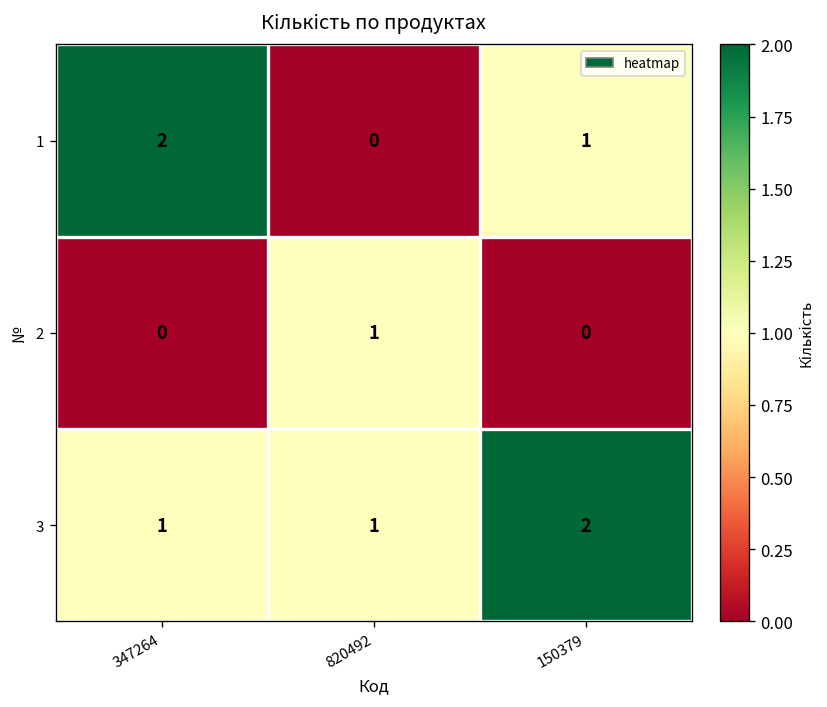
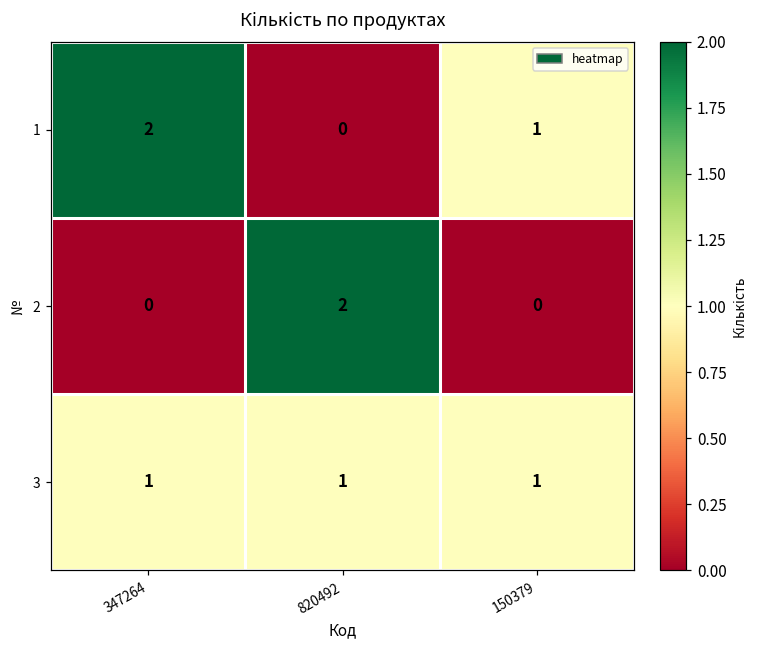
2, 820492: 1 -> 2
3, 150379: 2 -> 1
